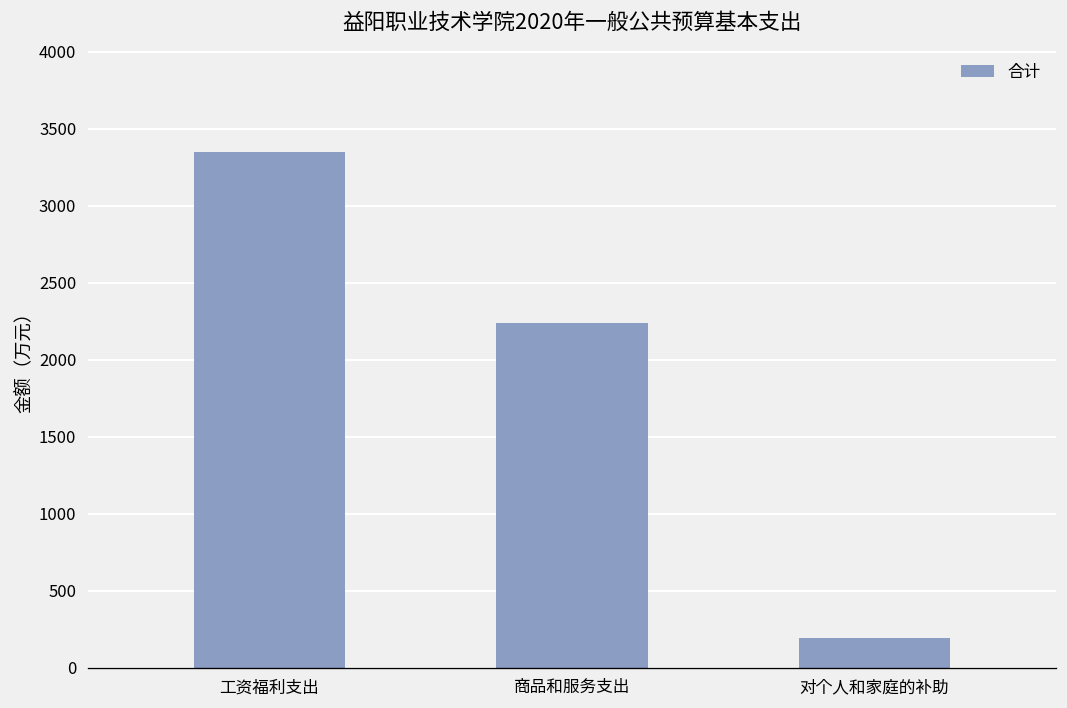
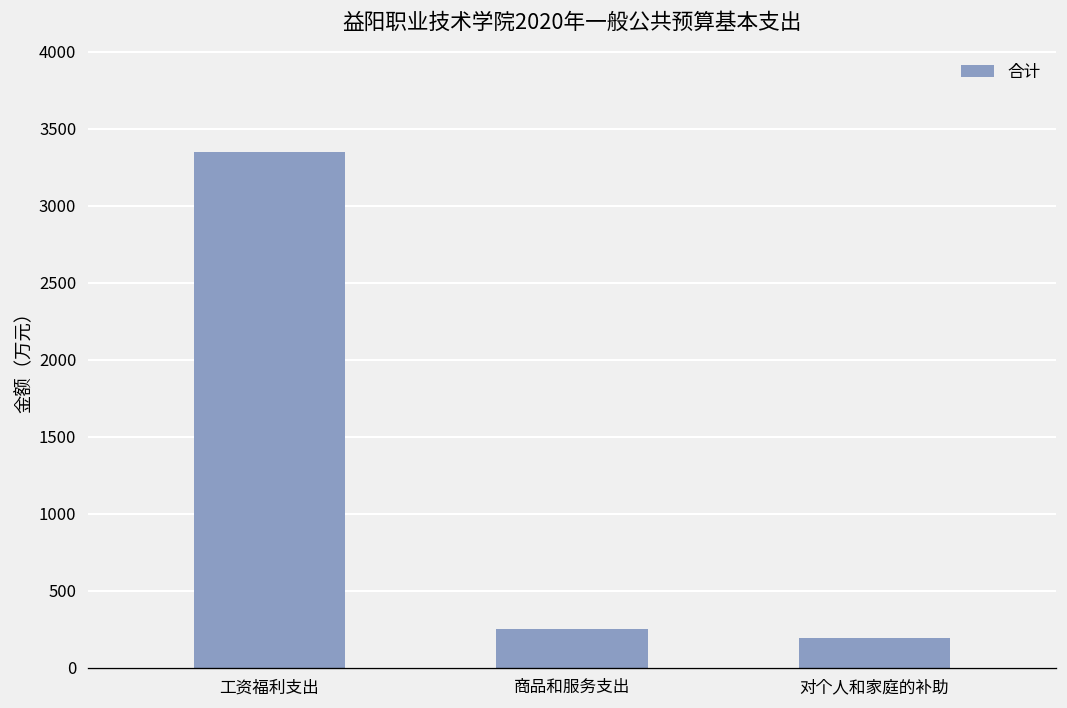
商品和服务支出: 2230 -> 250
